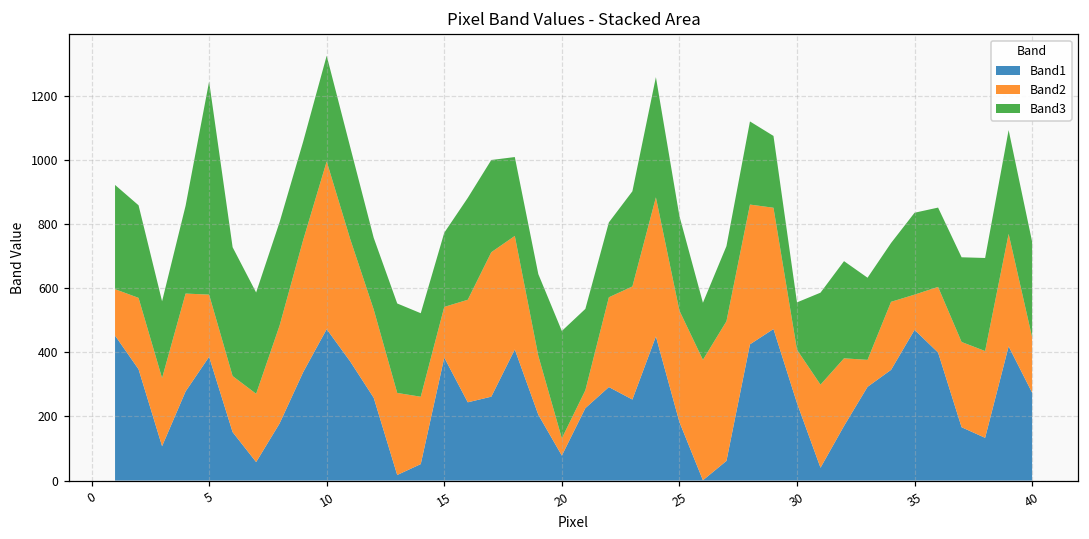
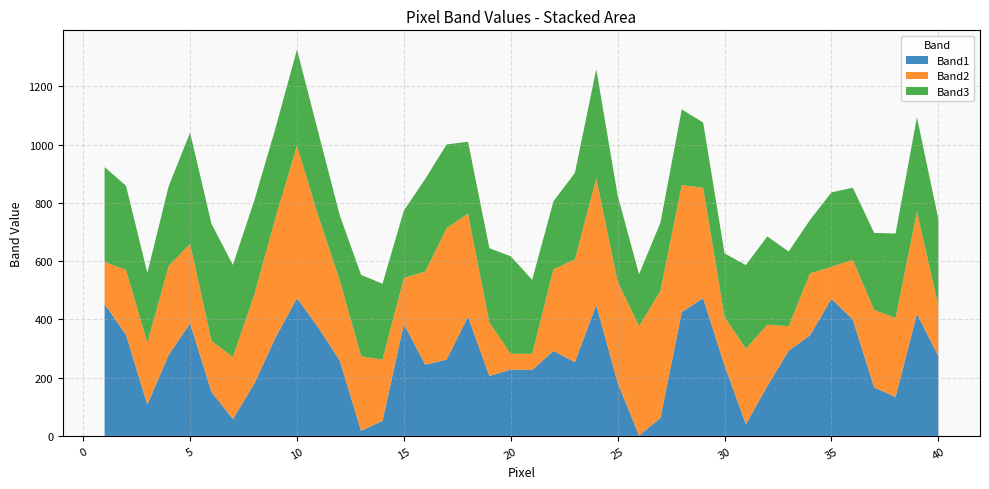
Band2, 5: 190 -> 270
Band3, 5: 670 -> 380
Band1, 20: 80 -> 230
Band3, 30: 150 -> 220
